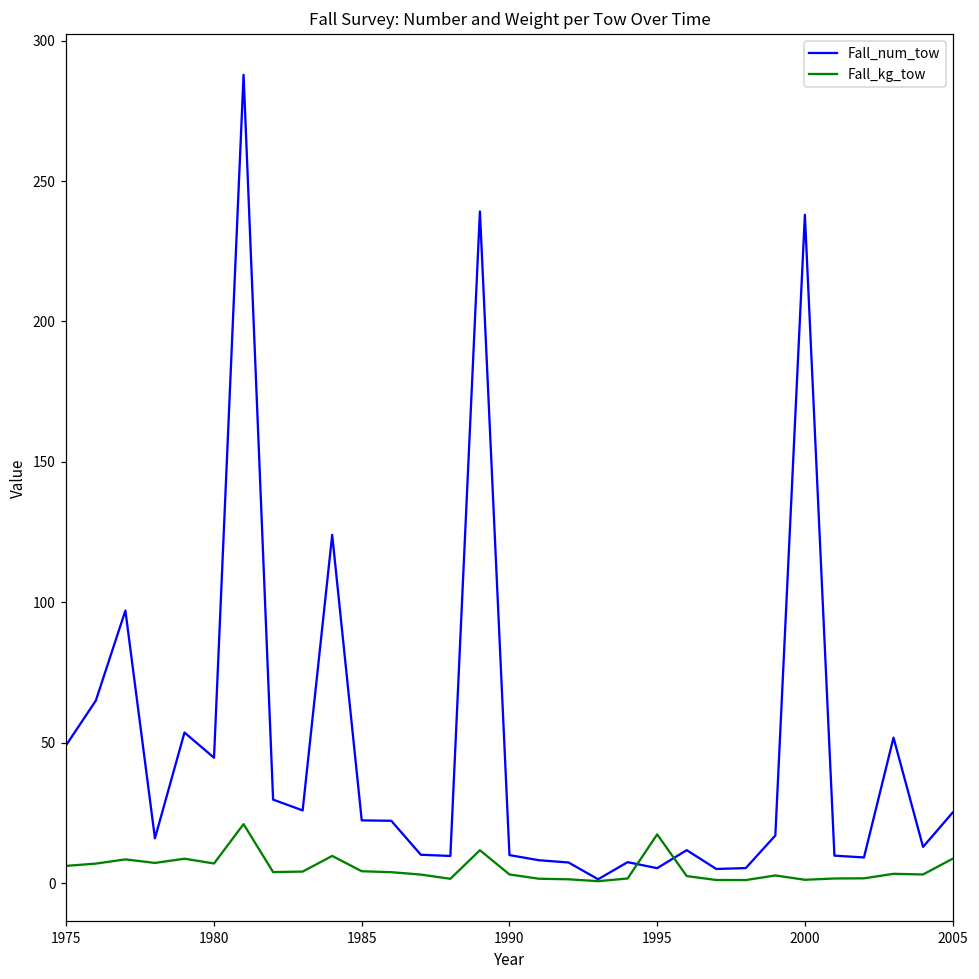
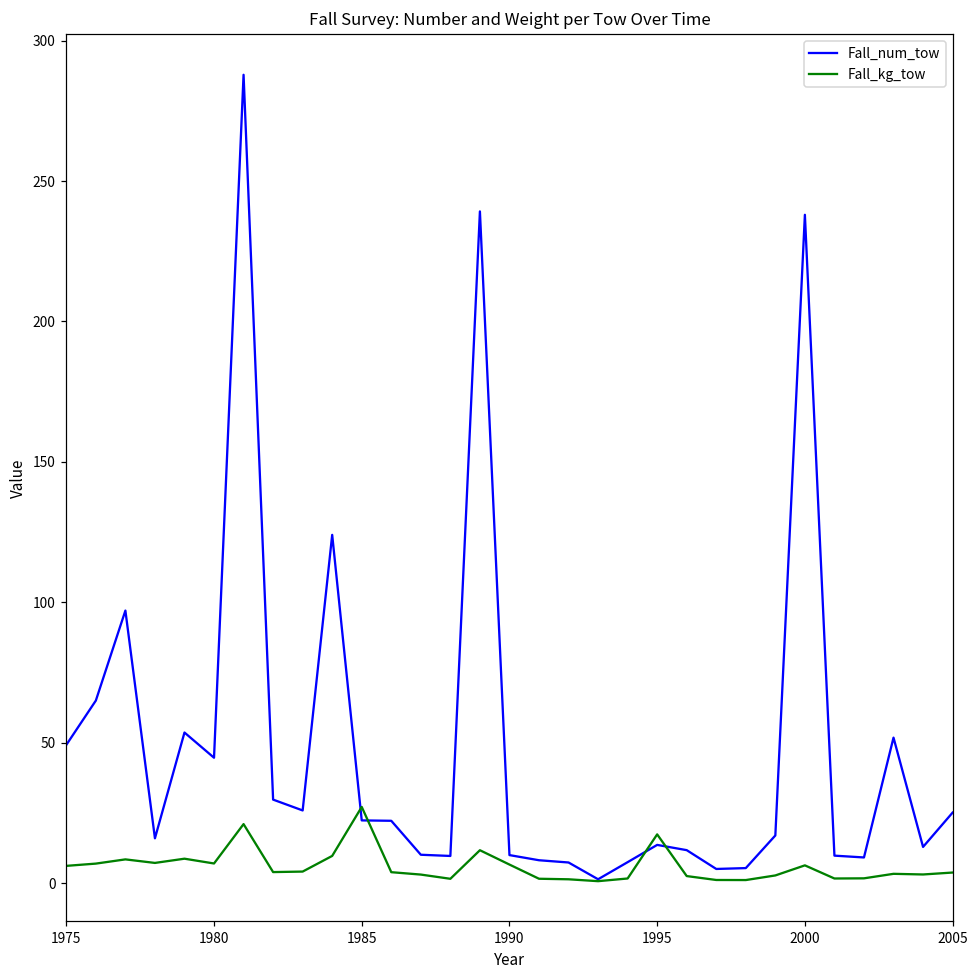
Fall_kg_tow, 1985: 4 -> 27
Fall_kg_tow, 1990: 3 -> 7
Fall_num_tow, 1995: 5 -> 14
Fall_kg_tow, 2000: 1 -> 6
Fall_kg_tow, 2005: 9 -> 4
